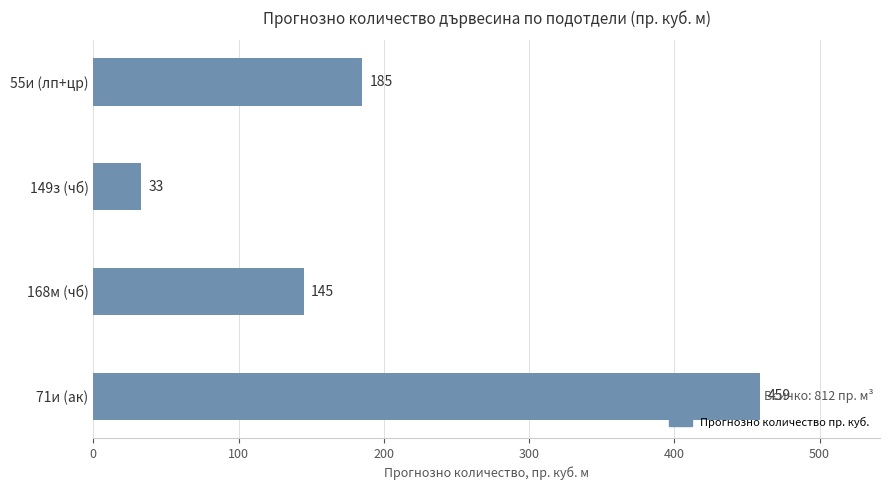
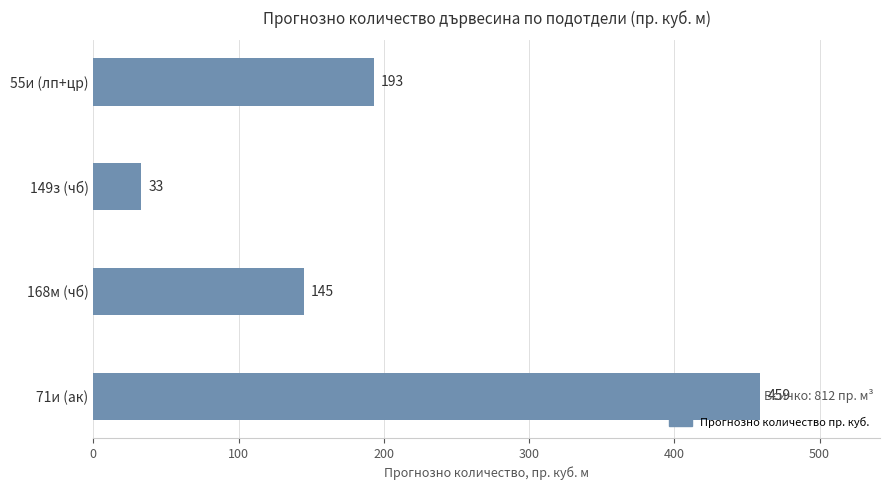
55и (лп+цр): 185 -> 193
